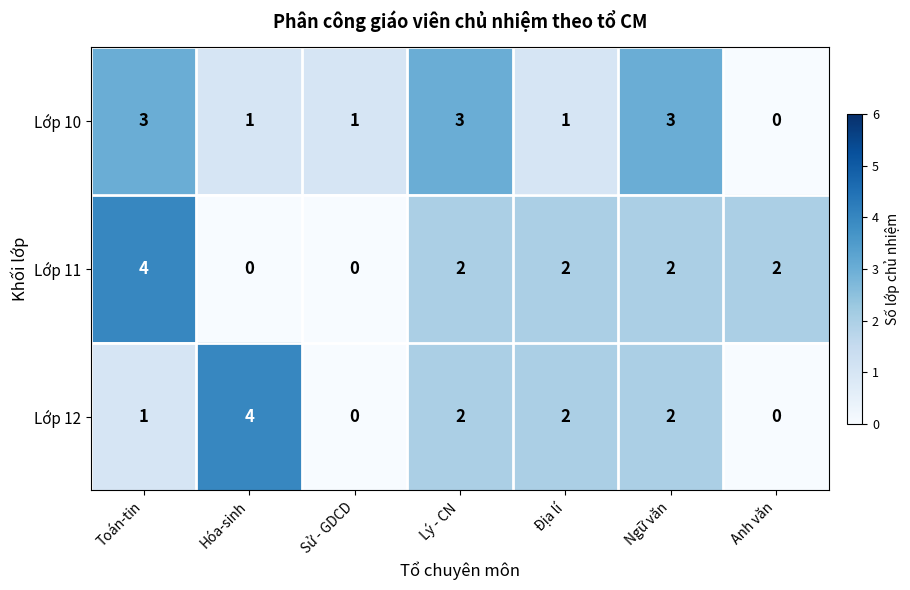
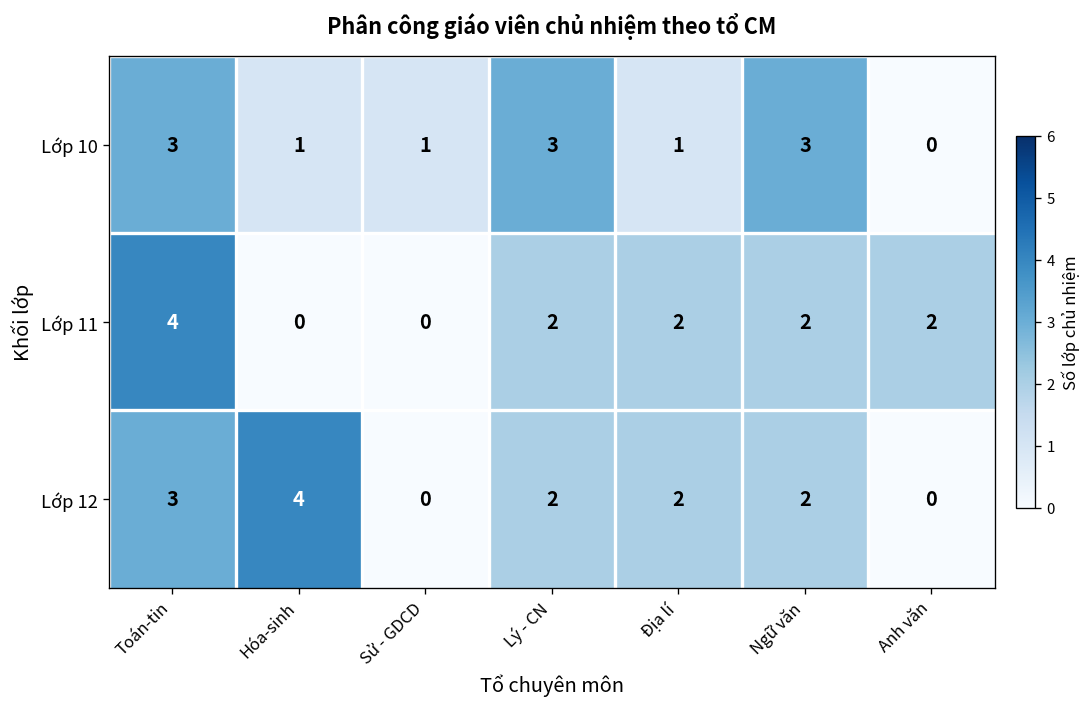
Lớp 12, Toán-tin: 1 -> 3
